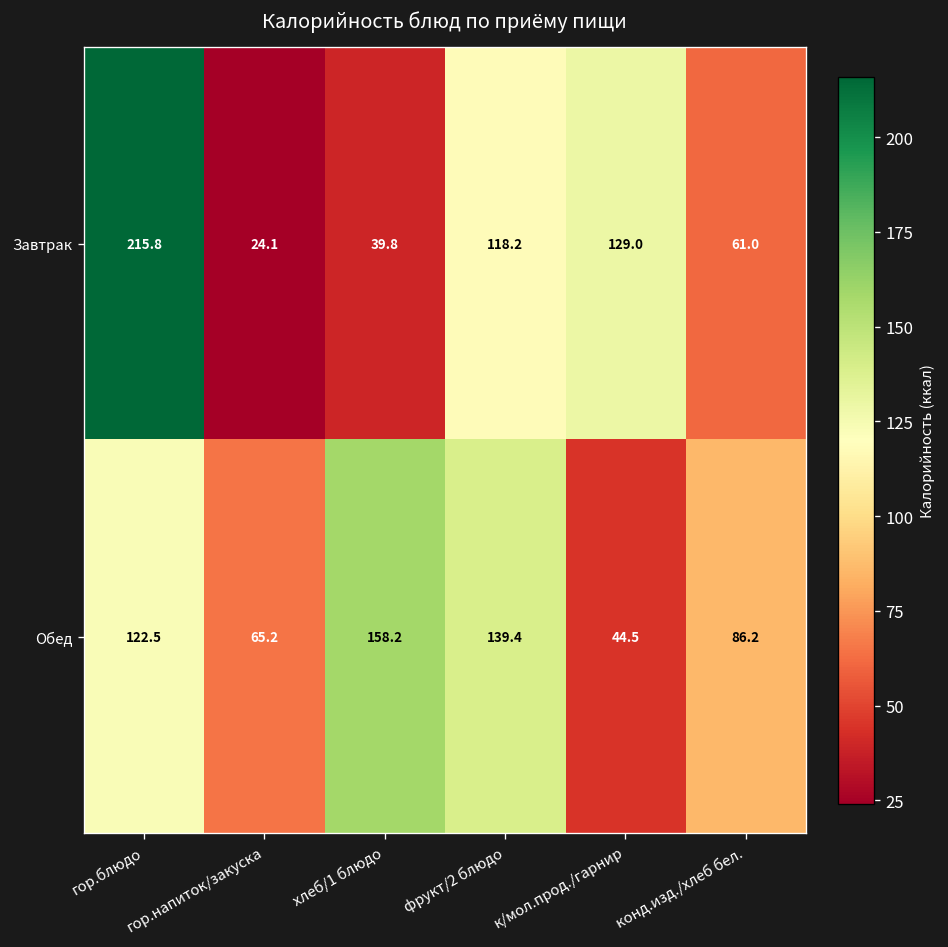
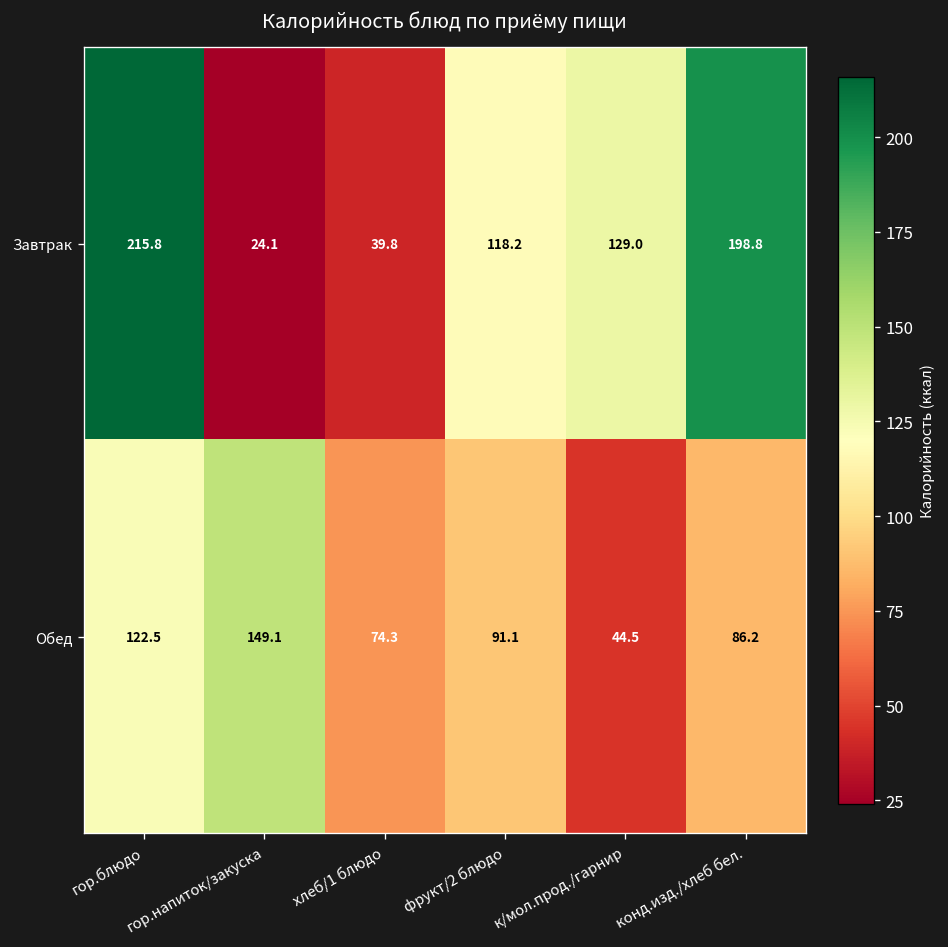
Завтрак, конд.изд./хлеб бел.: 61.0 -> 198.8
Обед, гор.напиток/закуска: 65.2 -> 149.1
Обед, хлеб/1 блюдо: 158.2 -> 74.3
Обед, фрукт/2 блюдо: 139.4 -> 91.1
